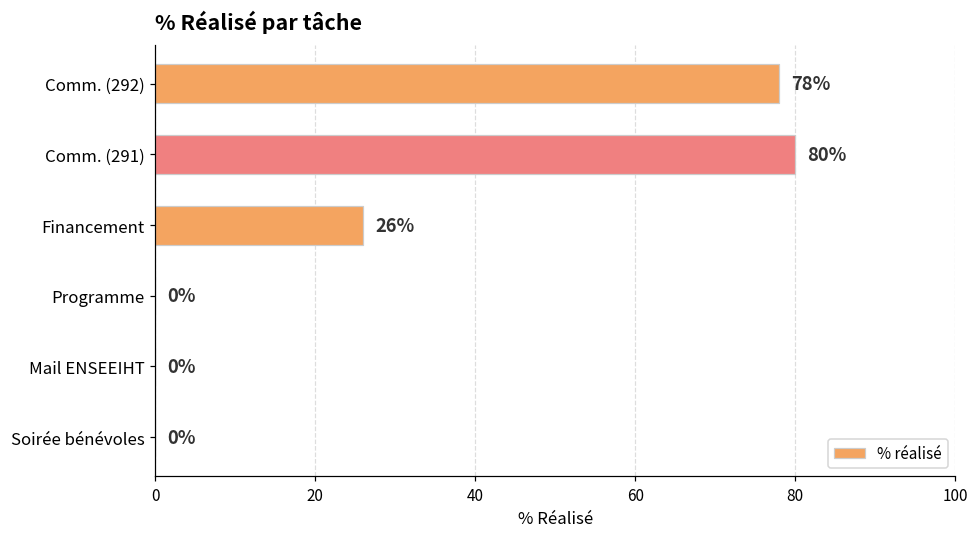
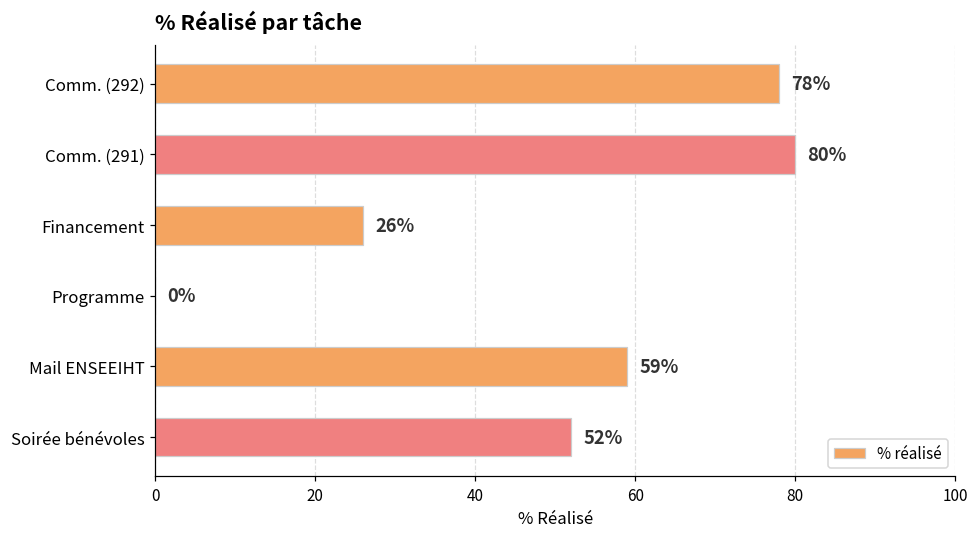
Mail ENSEEIHT: 0% -> 59%
Soirée bénévoles: 0% -> 52%
